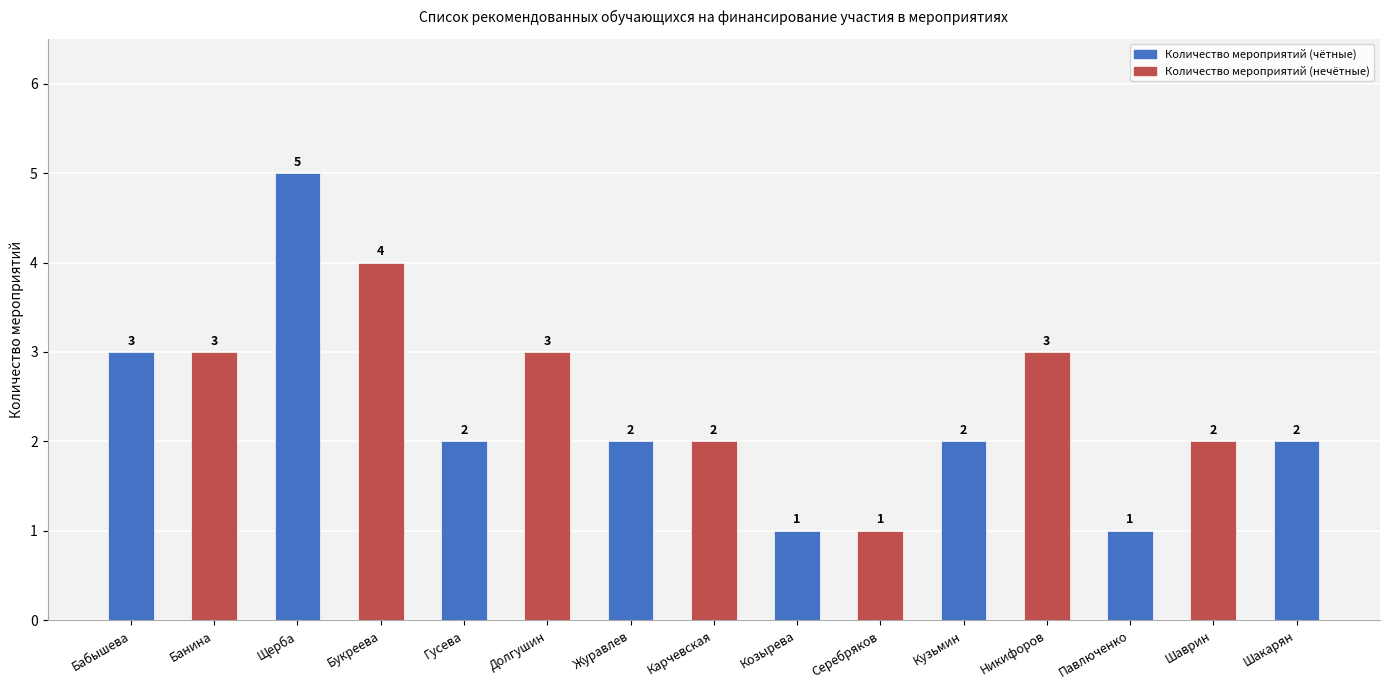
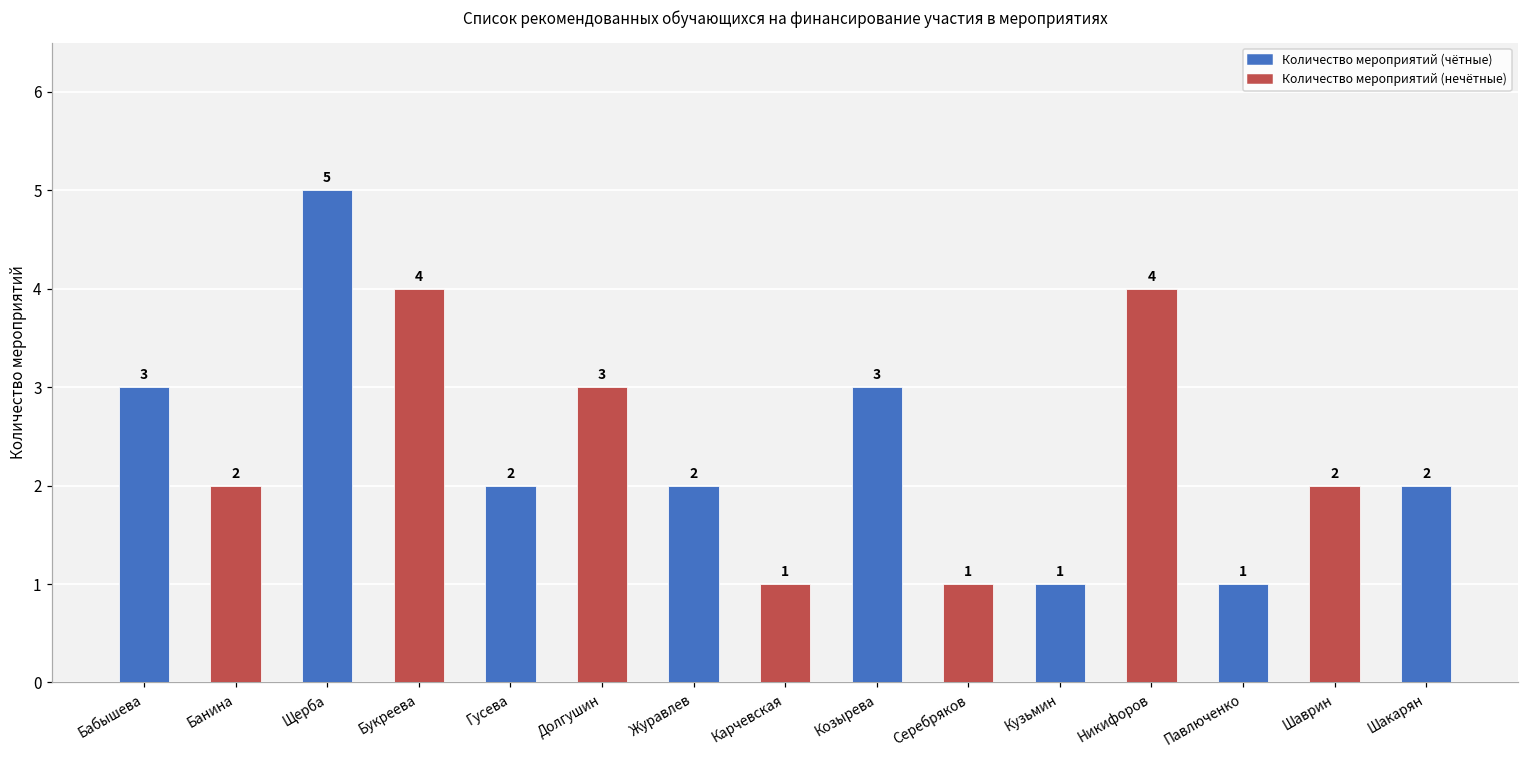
Банина: 3 -> 2
Карчевская: 2 -> 1
Козырева: 1 -> 3
Кузьмин: 2 -> 1
Никифоров: 3 -> 4
